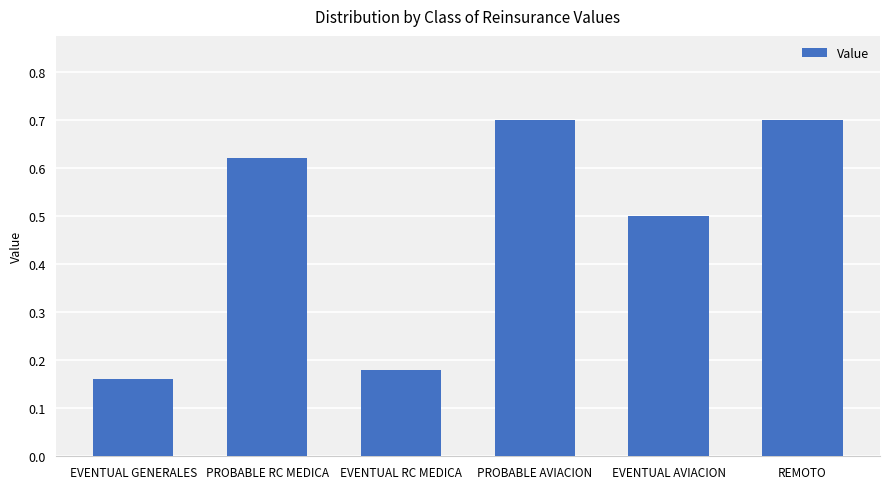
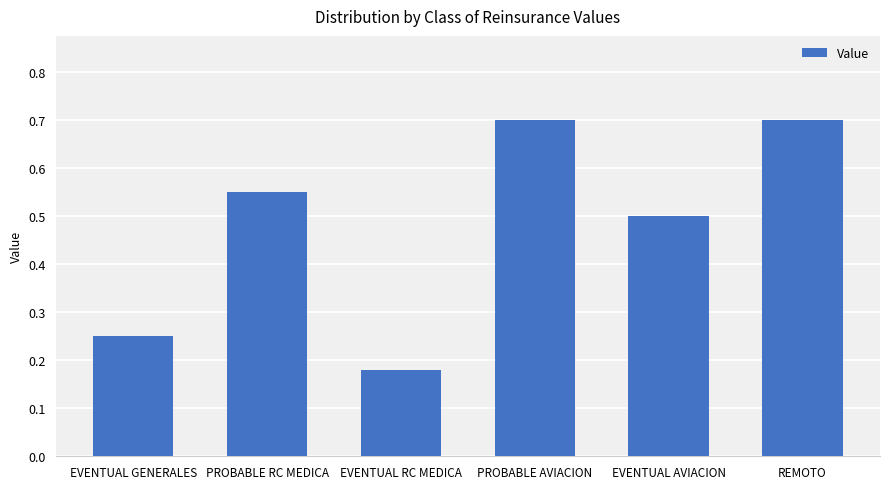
EVENTUAL GENERALES: 0.16 -> 0.25
PROBABLE RC MEDICA: 0.62 -> 0.55
